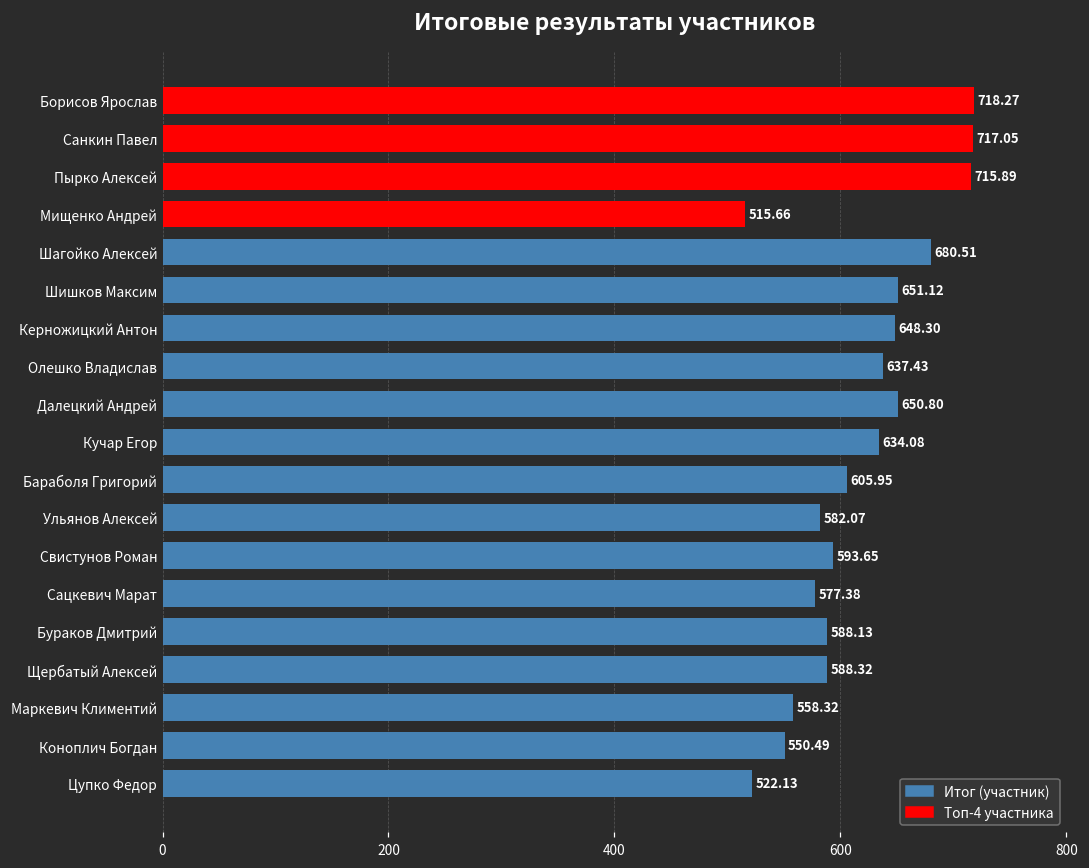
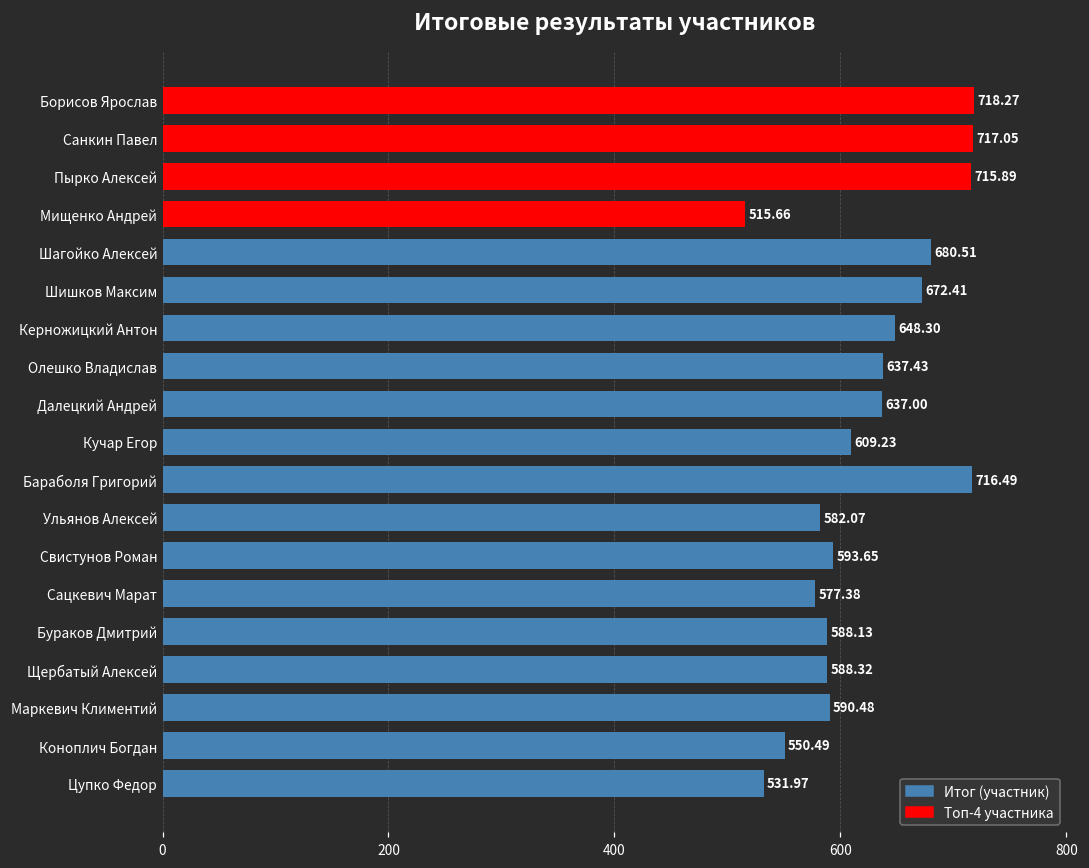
Шишков Максим: 651.12 -> 672.41
Далецкий Андрей: 650.80 -> 637.00
Кучар Егор: 634.08 -> 609.23
Бараболя Григорий: 605.95 -> 716.49
Маркевич Климентий: 558.32 -> 590.48
Цупко Федор: 522.13 -> 531.97
